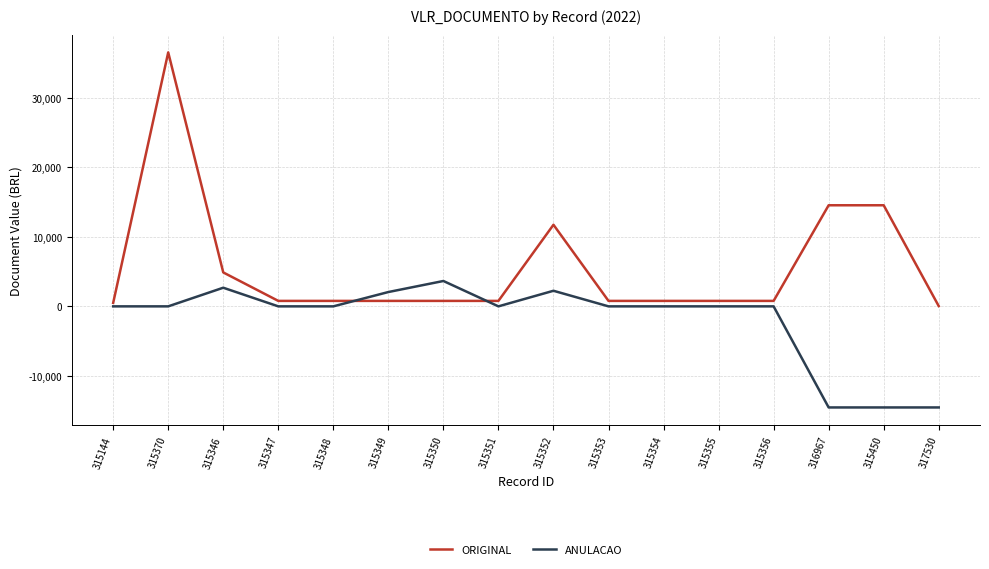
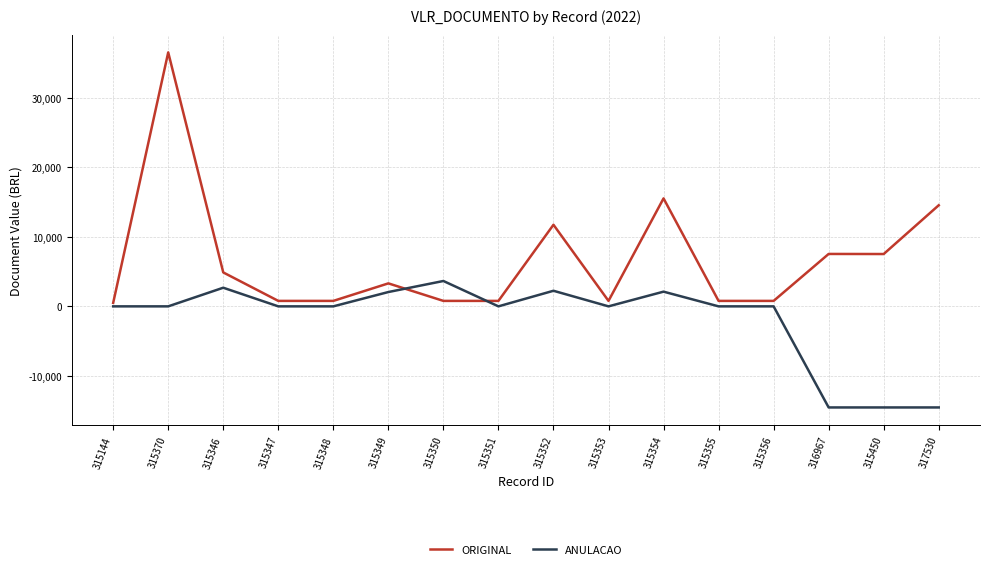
ORIGINAL, 315349: 1,000 -> 3,000
ORIGINAL, 315354: 1,000 -> 16,000
ANULACAO, 315354: 0 -> 2,000
ORIGINAL, 316967: 15,000 -> 8,000
ORIGINAL, 315450: 15,000 -> 8,000
ORIGINAL, 317530: 0 -> 15,000
